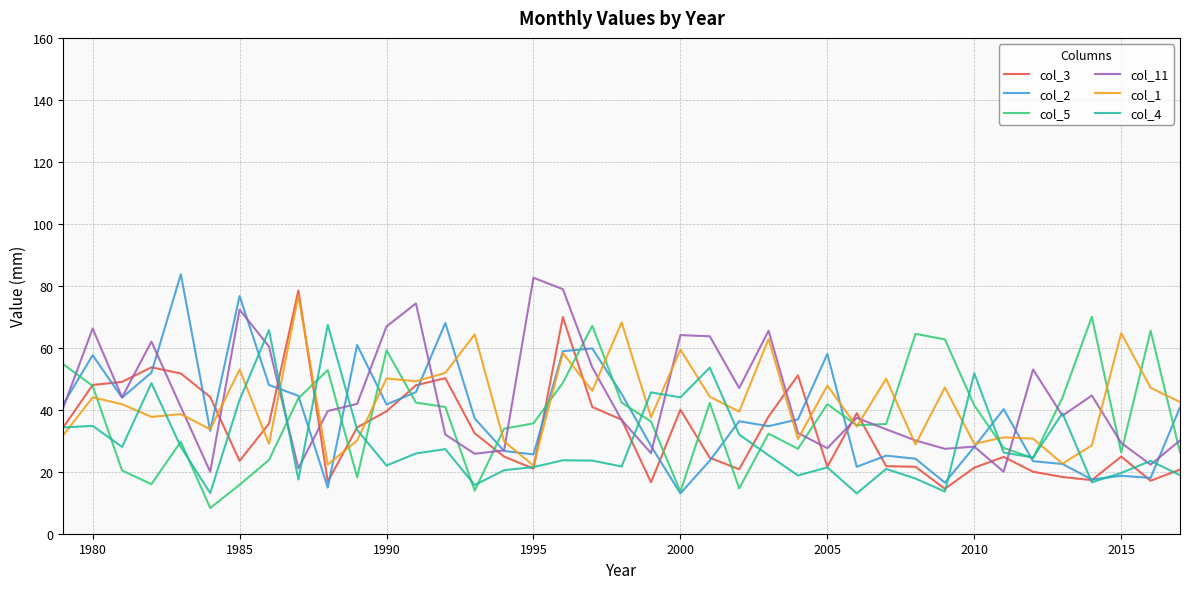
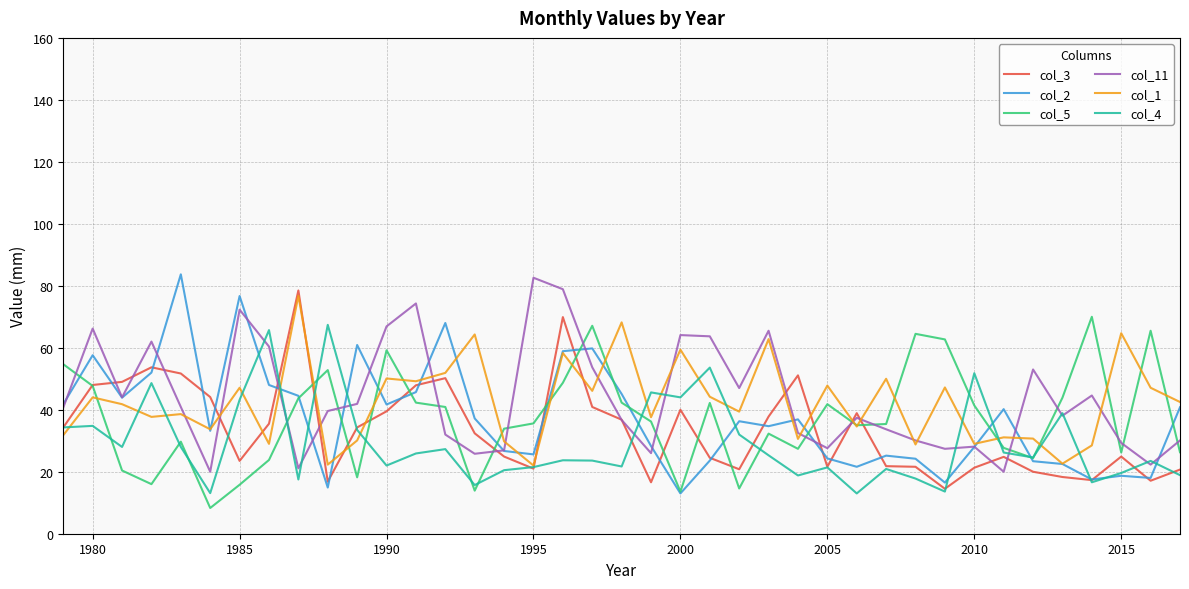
col_1, 1985: 53 -> 47
col_2, 2005: 58 -> 24
